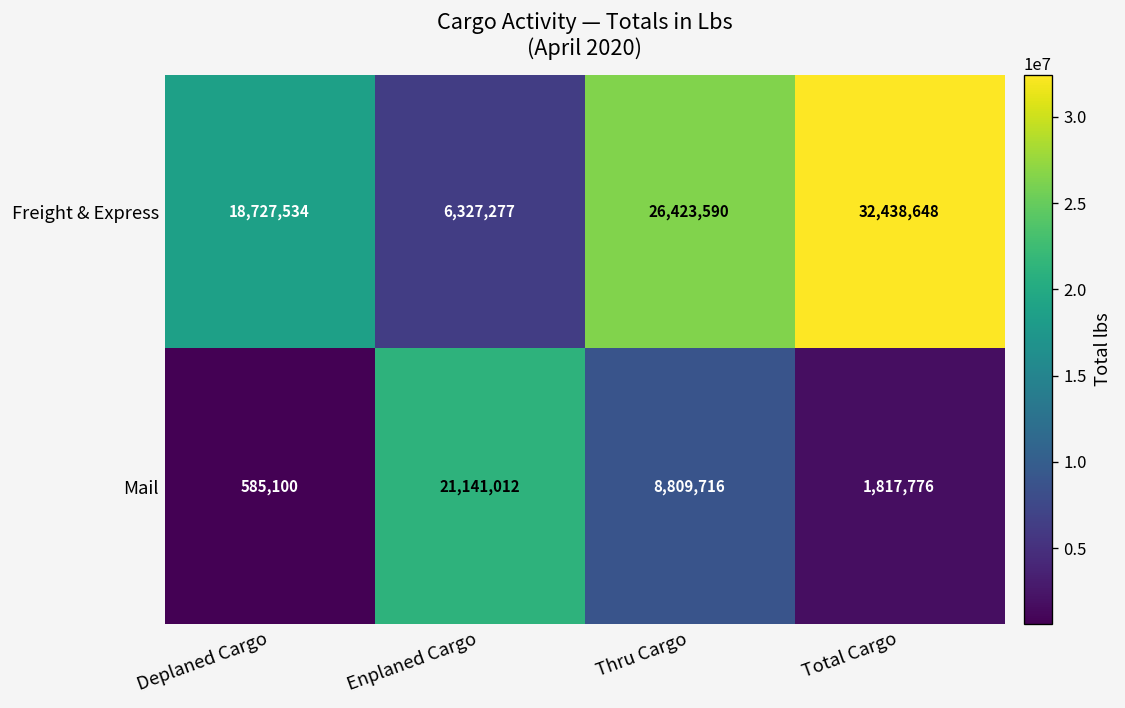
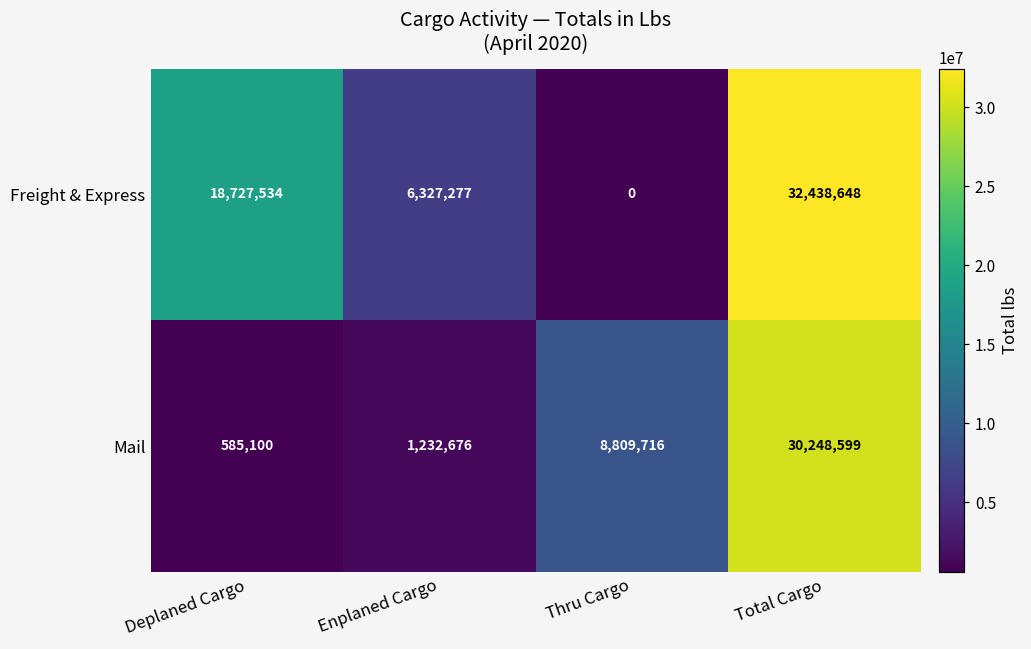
Freight & Express, Thru Cargo: 26,423,590 -> 0
Mail, Enplaned Cargo: 21,141,012 -> 1,232,676
Mail, Total Cargo: 1,817,776 -> 30,248,599
